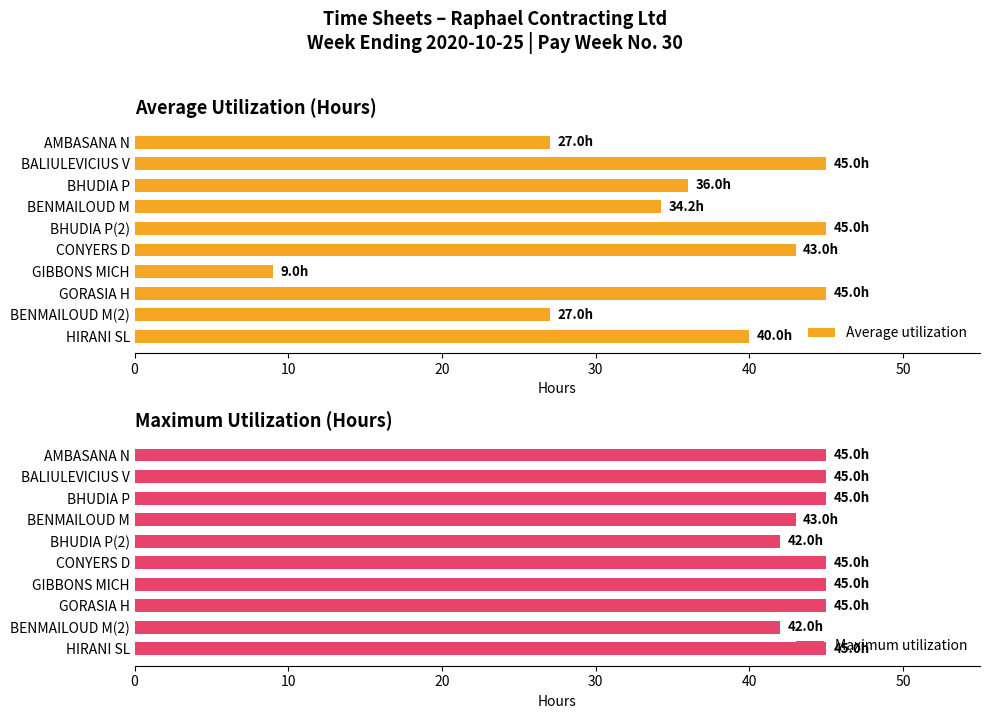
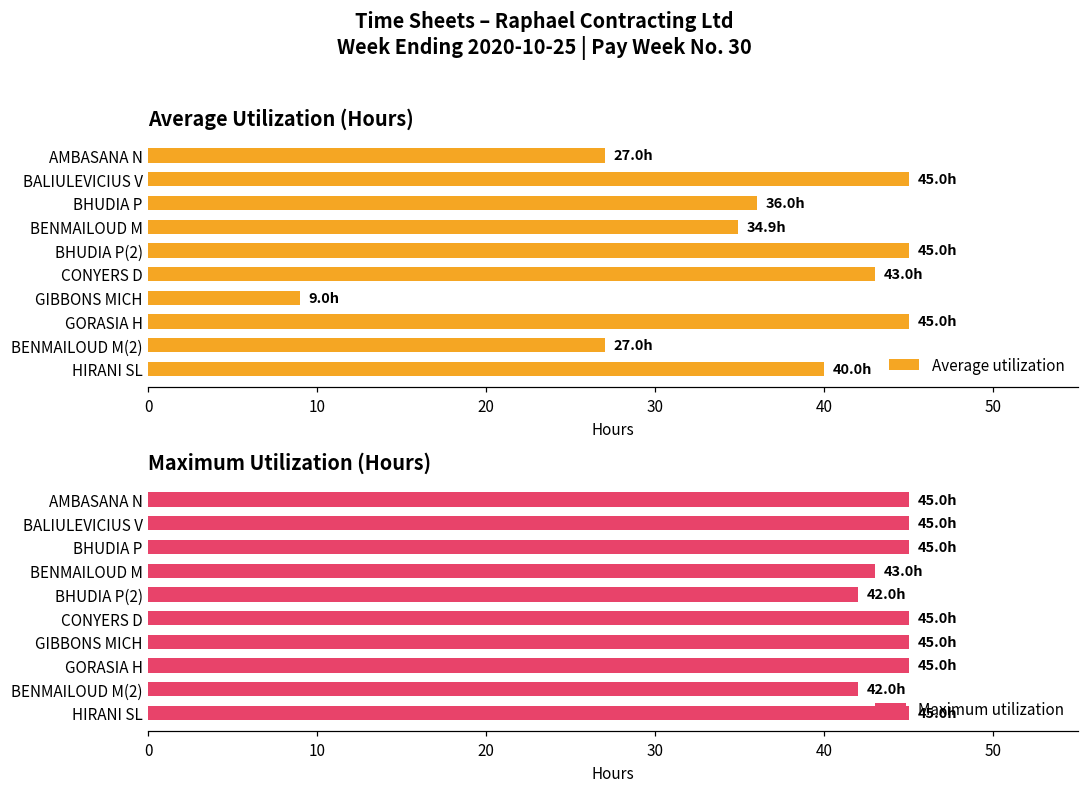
Average Utilization (Hours), BENMAILOUD M: 34.2h -> 34.9h
